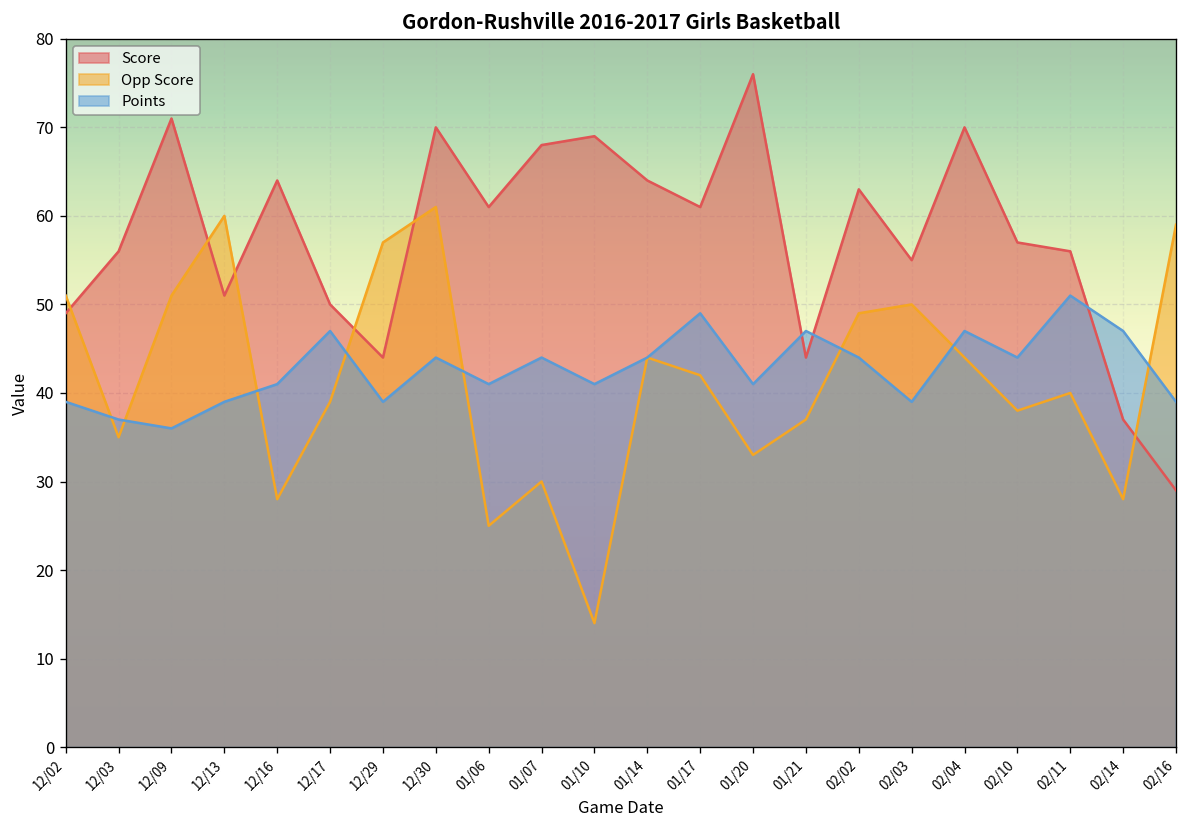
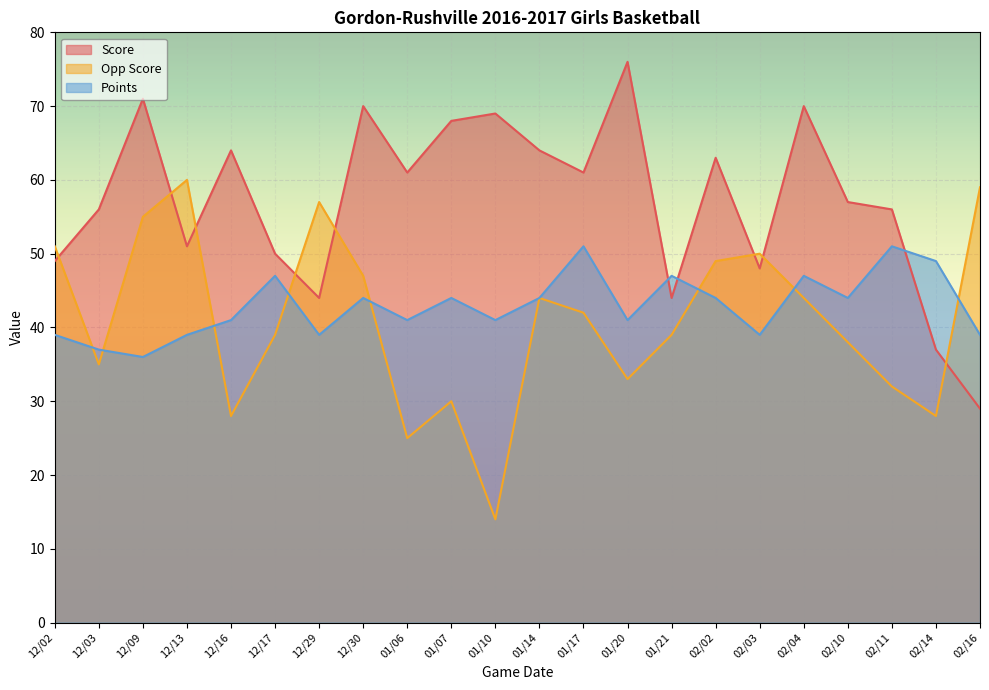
Opp Score, 12/09: 51 -> 55
Opp Score, 12/30: 61 -> 47
Points, 01/17: 49 -> 51
Opp Score, 01/21: 37 -> 39
Score, 02/03: 55 -> 48
Opp Score, 02/11: 40 -> 32
Points, 02/14: 47 -> 49
